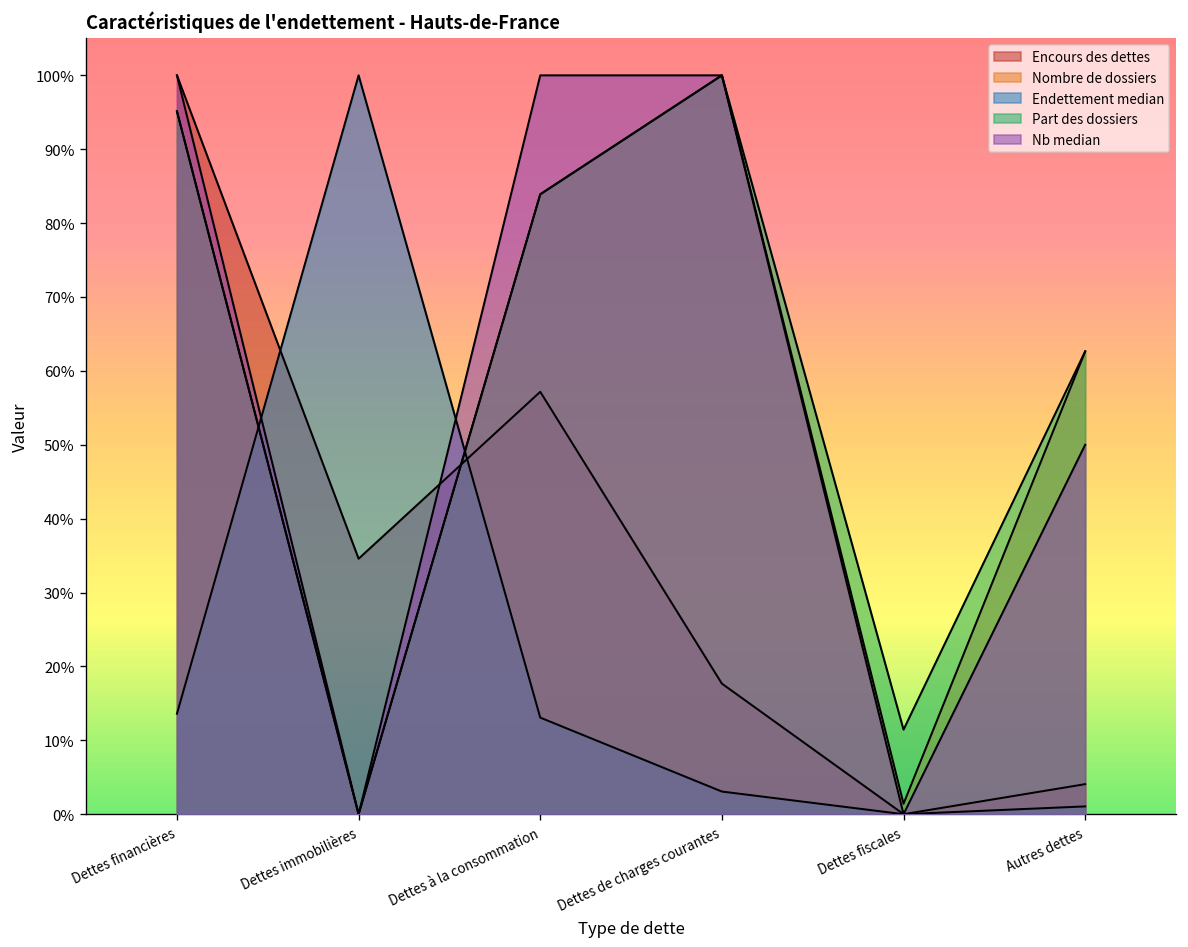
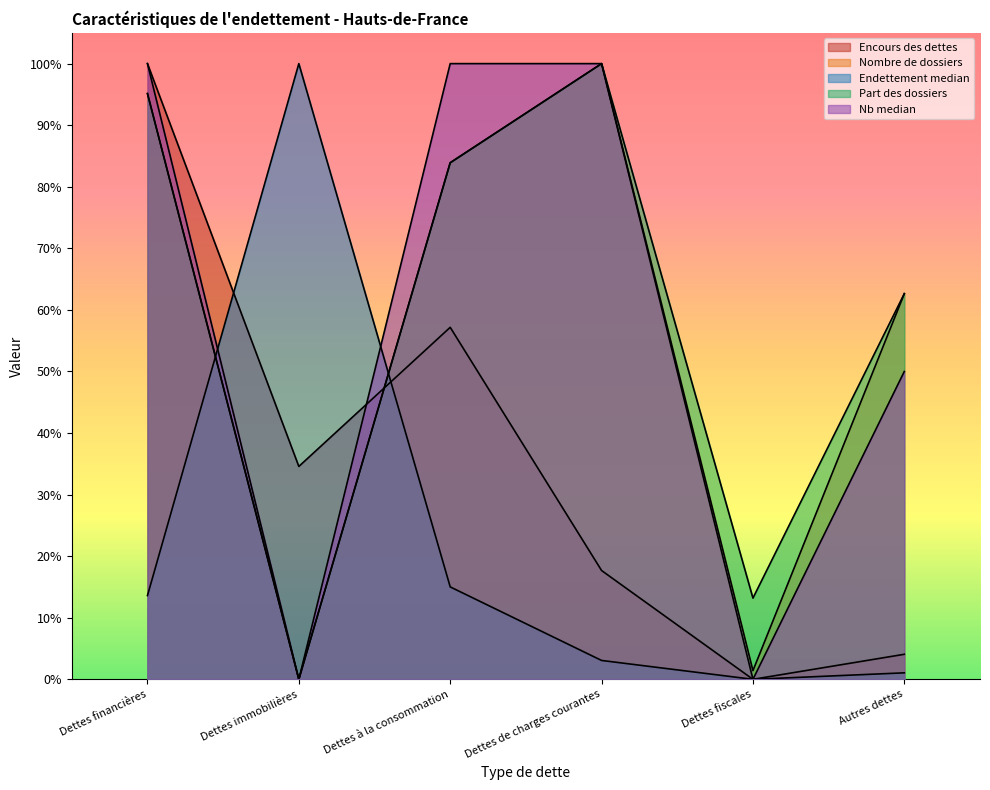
Endettement median, Dettes à la consommation: 13% -> 15%
Part des dossiers, Dettes fiscales: 11% -> 13%
